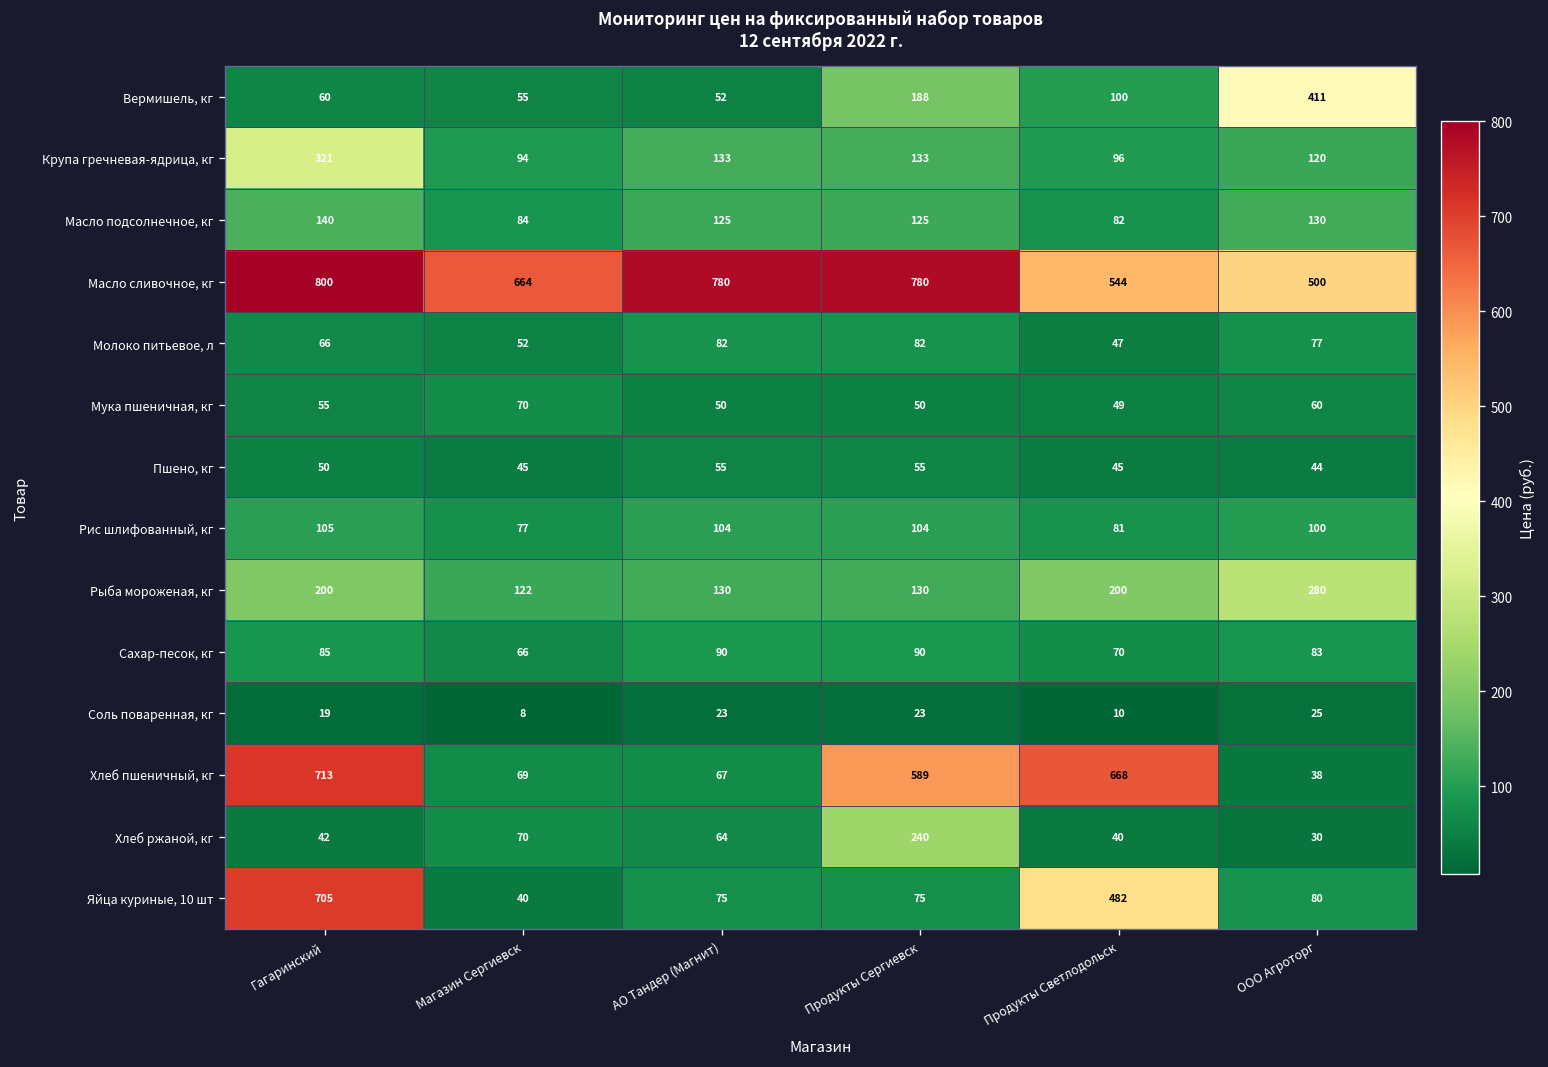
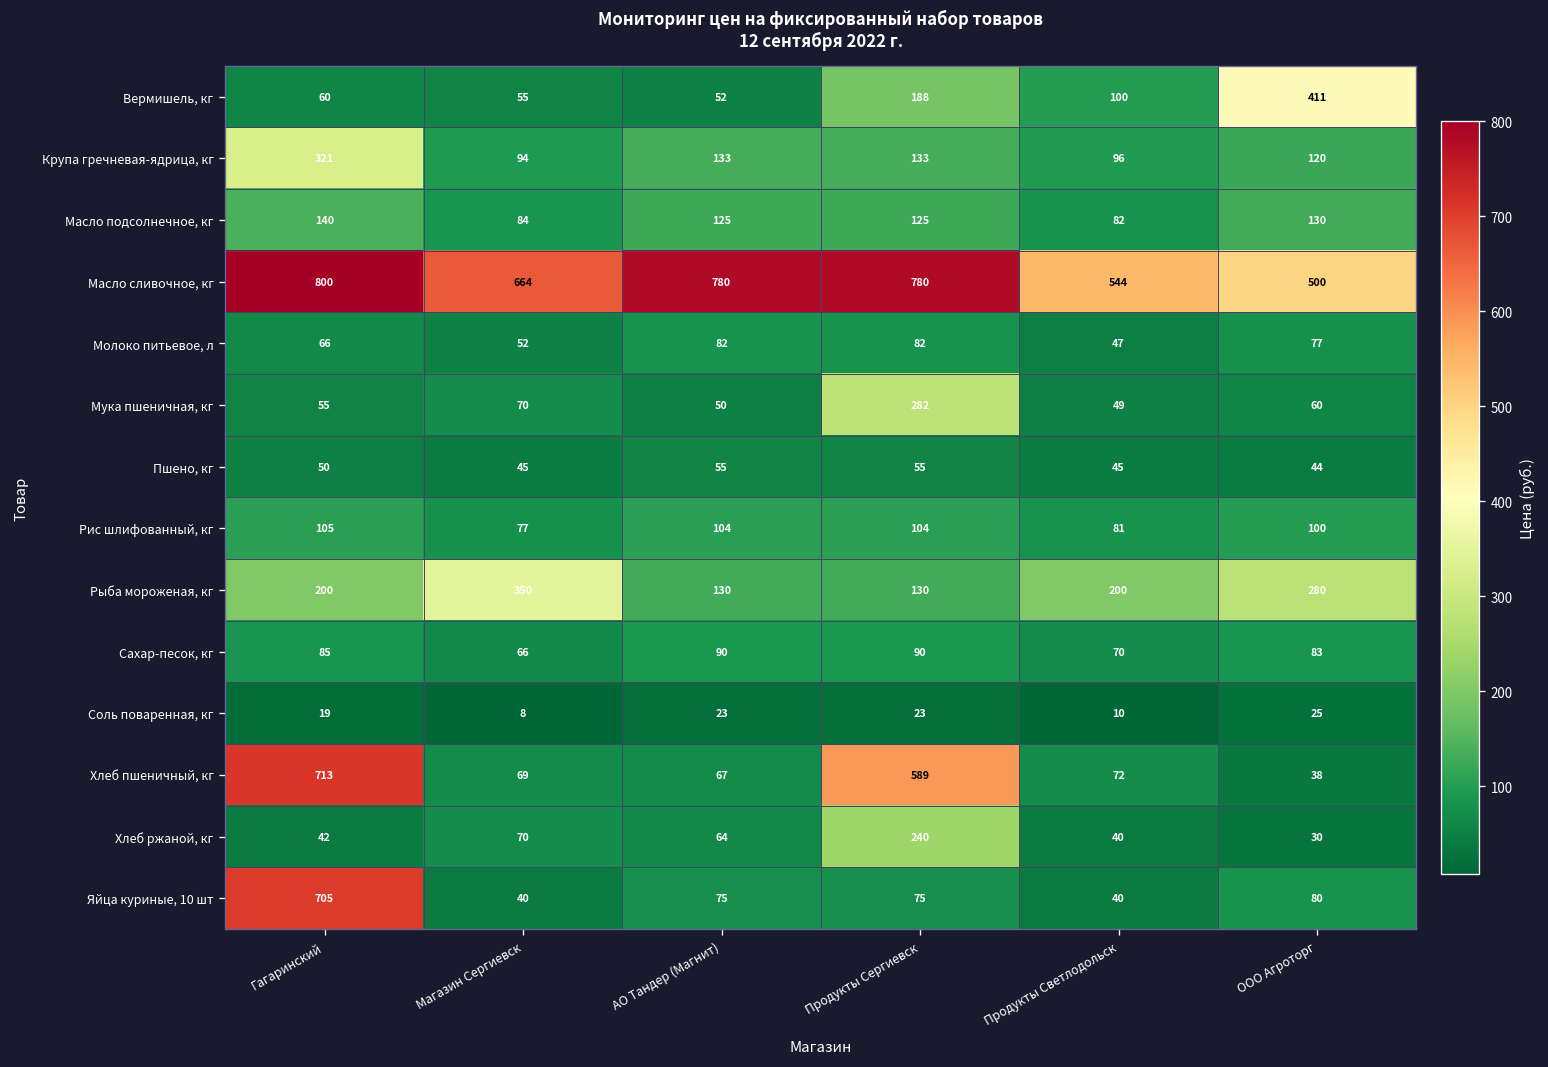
Мука пшеничная, кг, Продукты Сергиевск: 50 -> 282
Рыба мороженая, кг, Магазин Сергиевск: 122 -> 350
Хлеб пшеничный, кг, Продукты Светлодольск: 668 -> 72
Яйца куриные, 10 шт, Продукты Светлодольск: 482 -> 40
